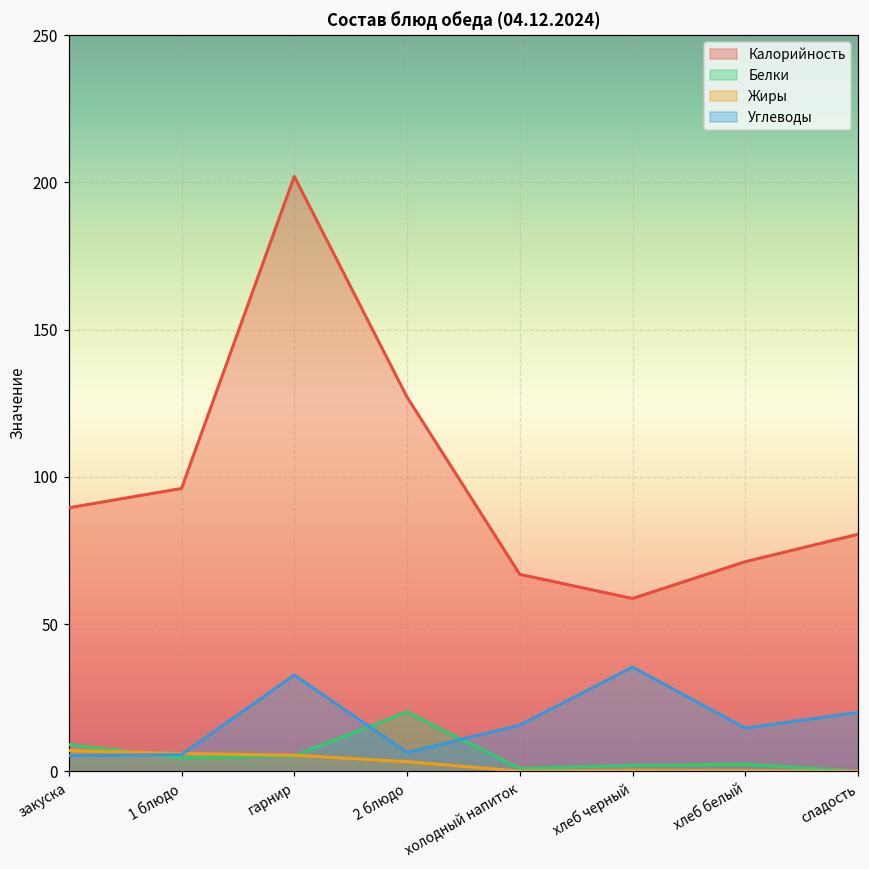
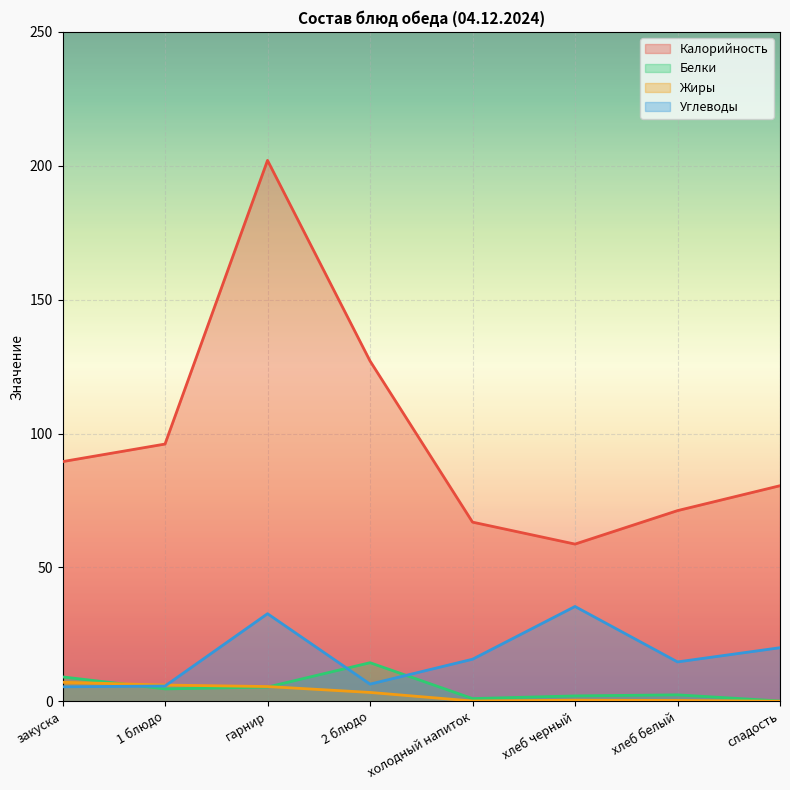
Белки, 2 блюдо: 20 -> 14
